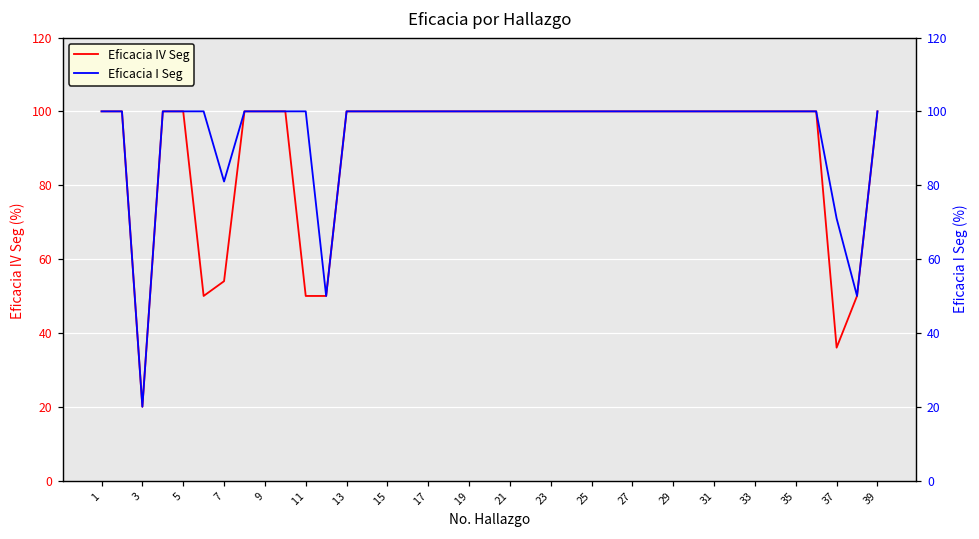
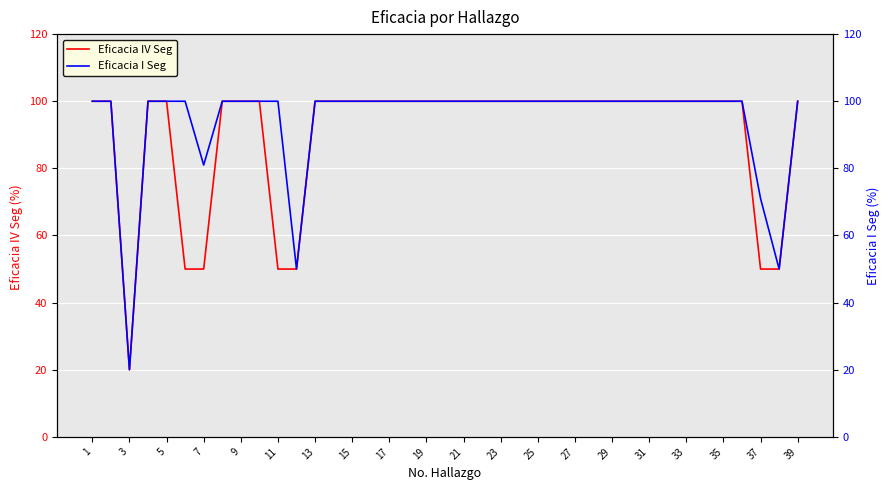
Eficacia IV Seg, 7: 54 -> 50
Eficacia IV Seg, 37: 36 -> 50
